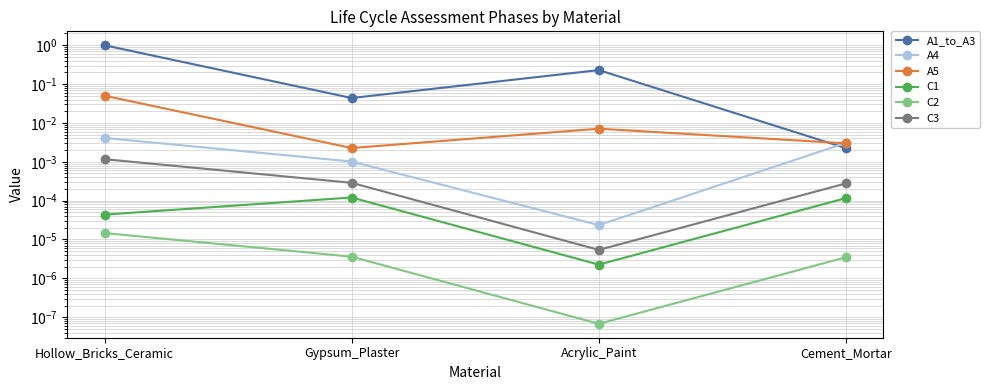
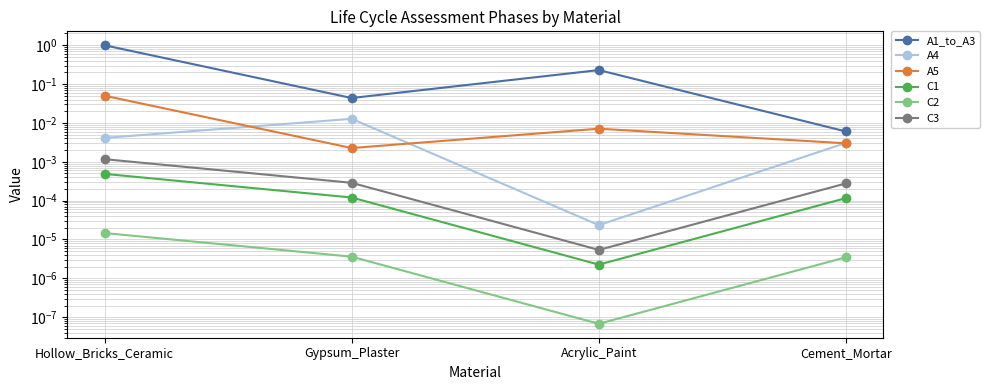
C1, Hollow_Bricks_Ceramic: 0.00004 -> 0.0005
A4, Gypsum_Plaster: 0.0010 -> 0.013
A1_to_A3, Cement_Mortar: 0.002 -> 0.006
